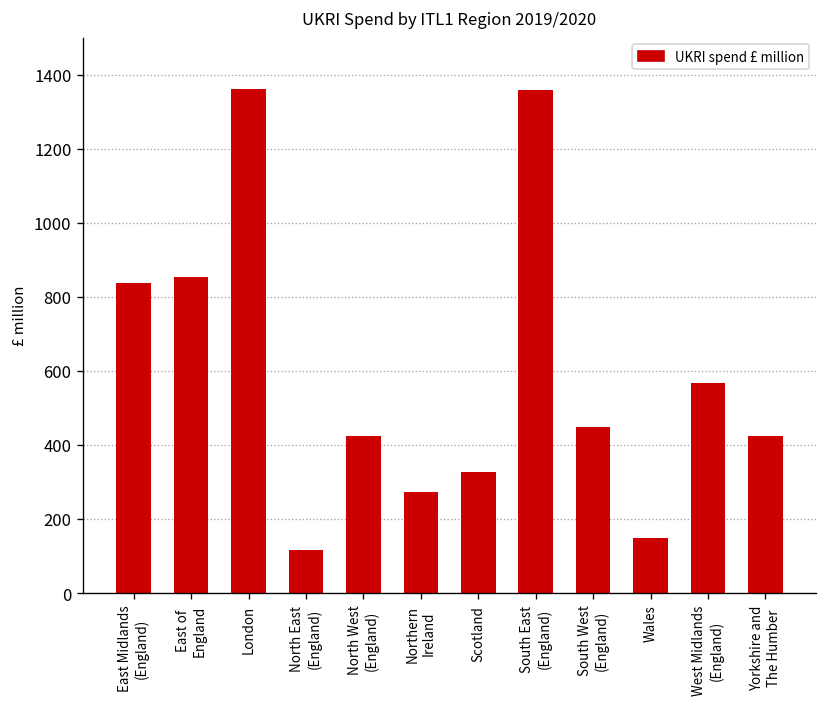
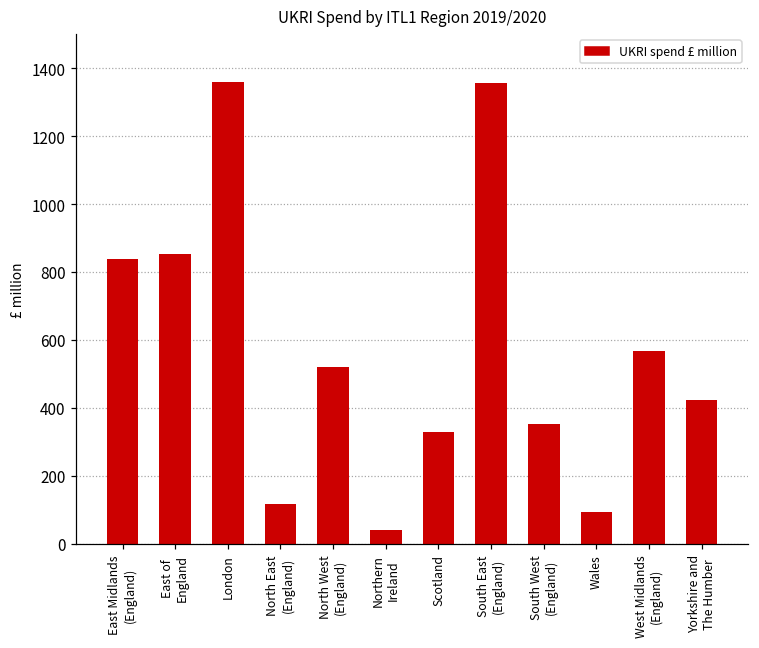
North West (England): 430 -> 520
Northern Ireland: 270 -> 40
South West (England): 450 -> 350
Wales: 150 -> 90
